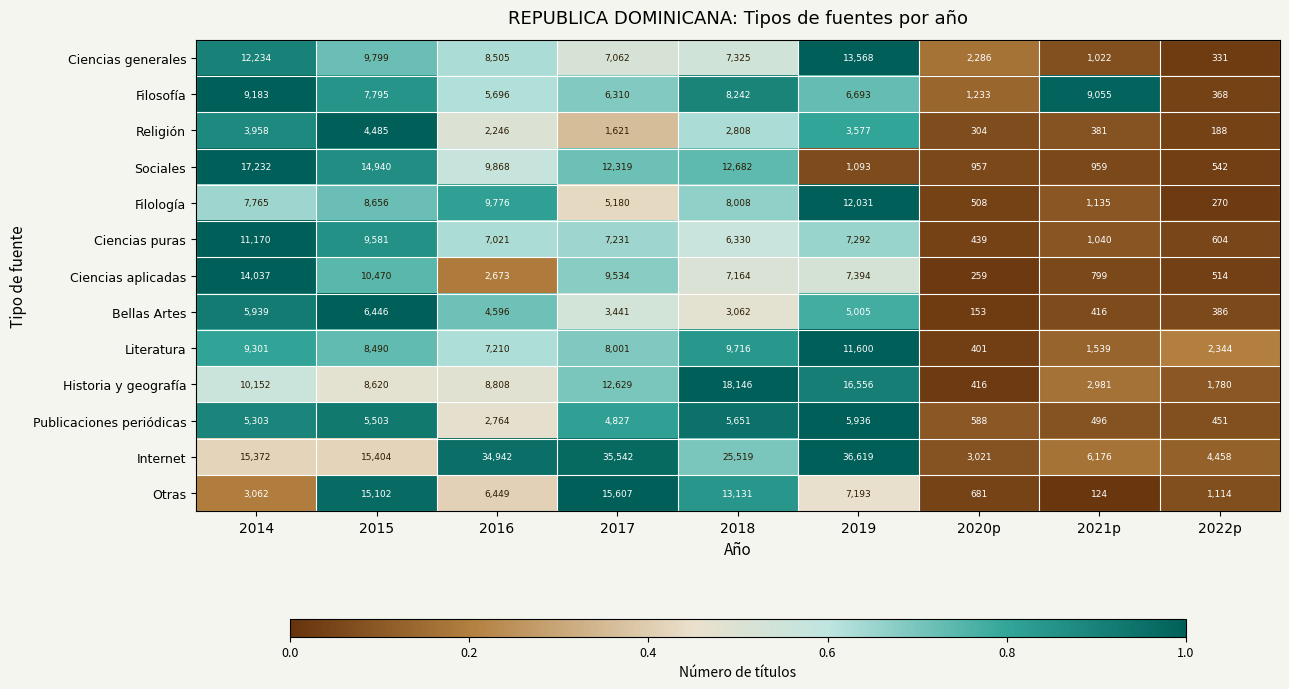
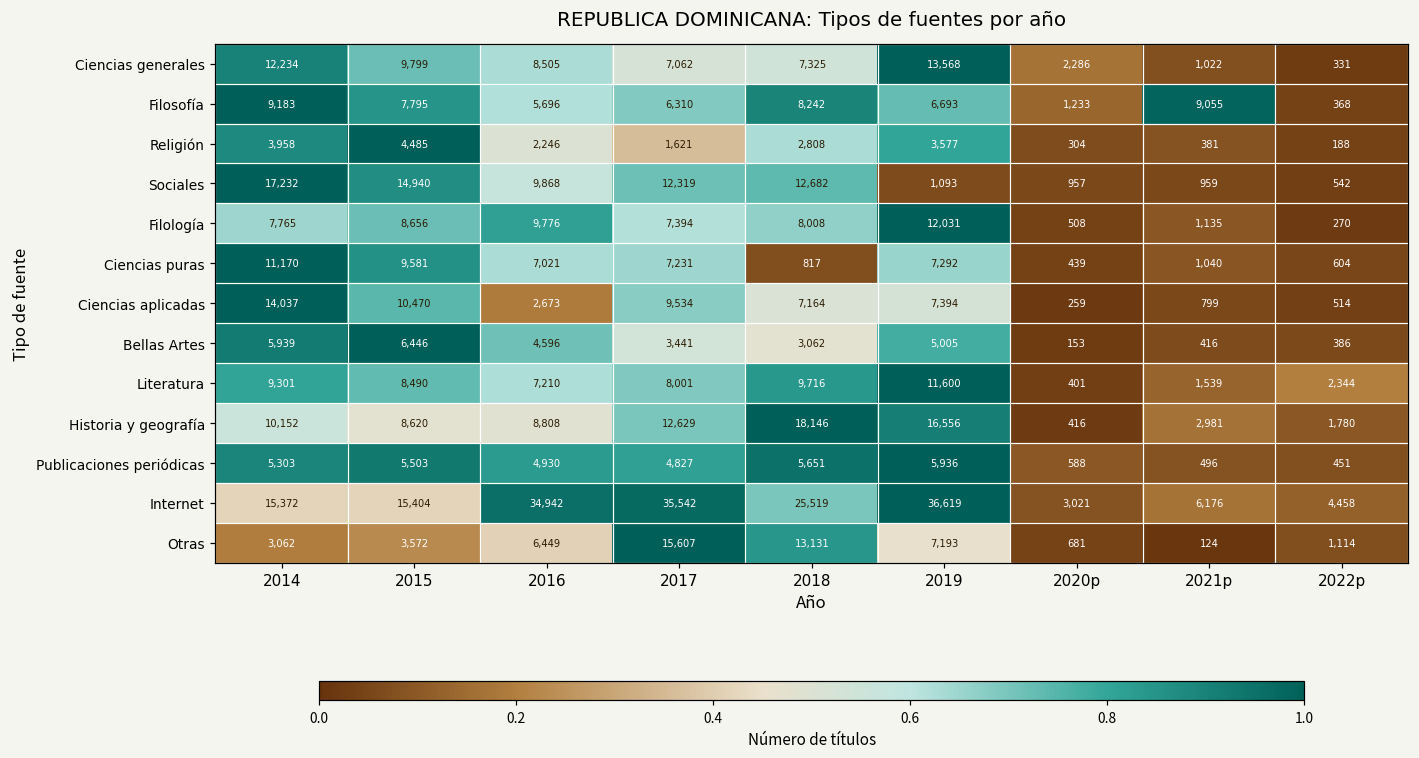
Filología, 2017: 5,180 -> 7,394
Ciencias puras, 2018: 6,330 -> 817
Publicaciones periódicas, 2016: 2,764 -> 4,930
Otras, 2015: 15,102 -> 3,572
